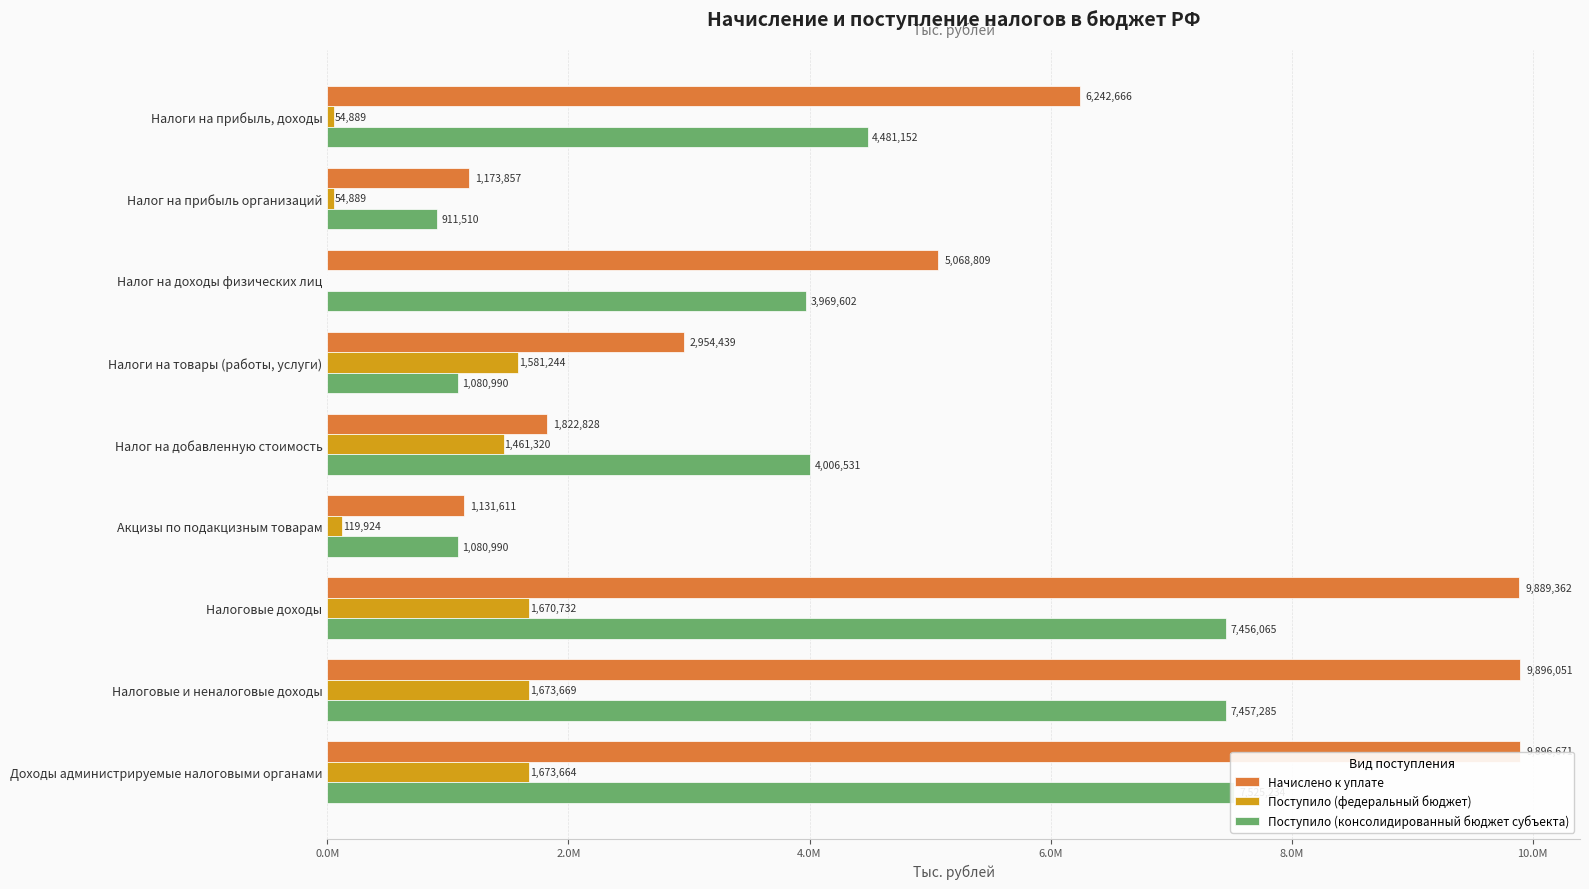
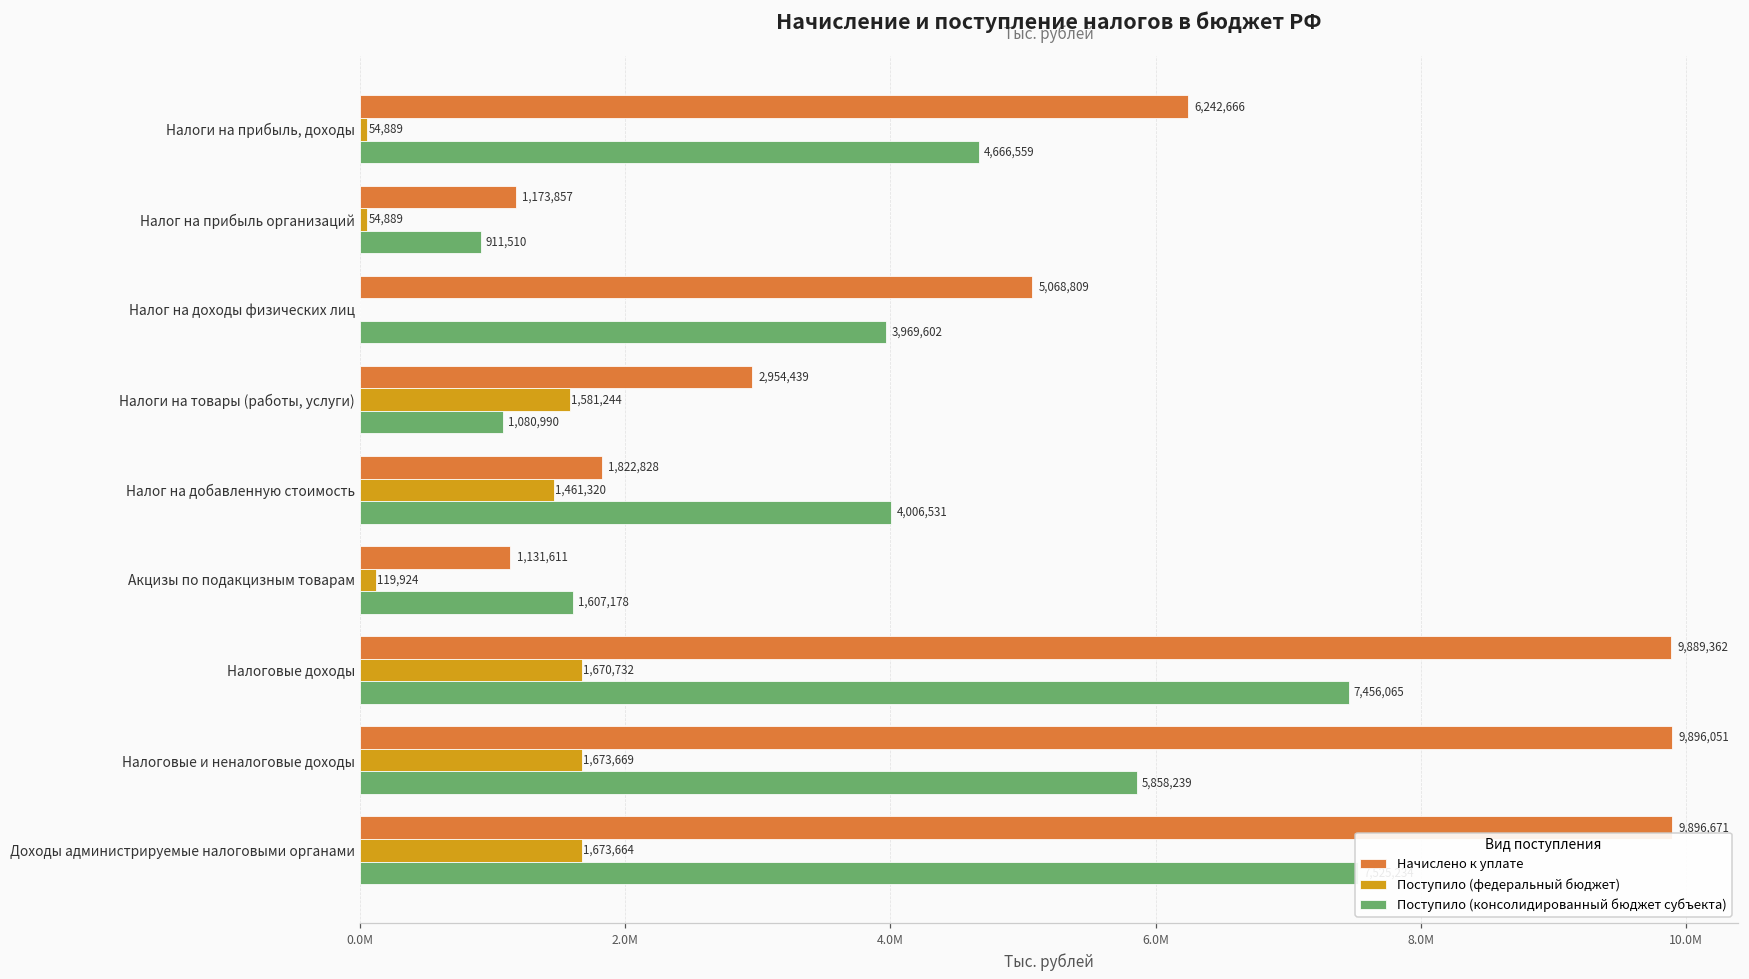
Поступило (консолидированный бюджет субъекта), Налоги на прибыль, доходы: 4,481,152 -> 4,666,559
Поступило (консолидированный бюджет субъекта), Акцизы по подакцизным товарам: 1,080,990 -> 1,607,178
Поступило (консолидированный бюджет субъекта), Налоговые и неналоговые доходы: 7,457,285 -> 5,858,239
